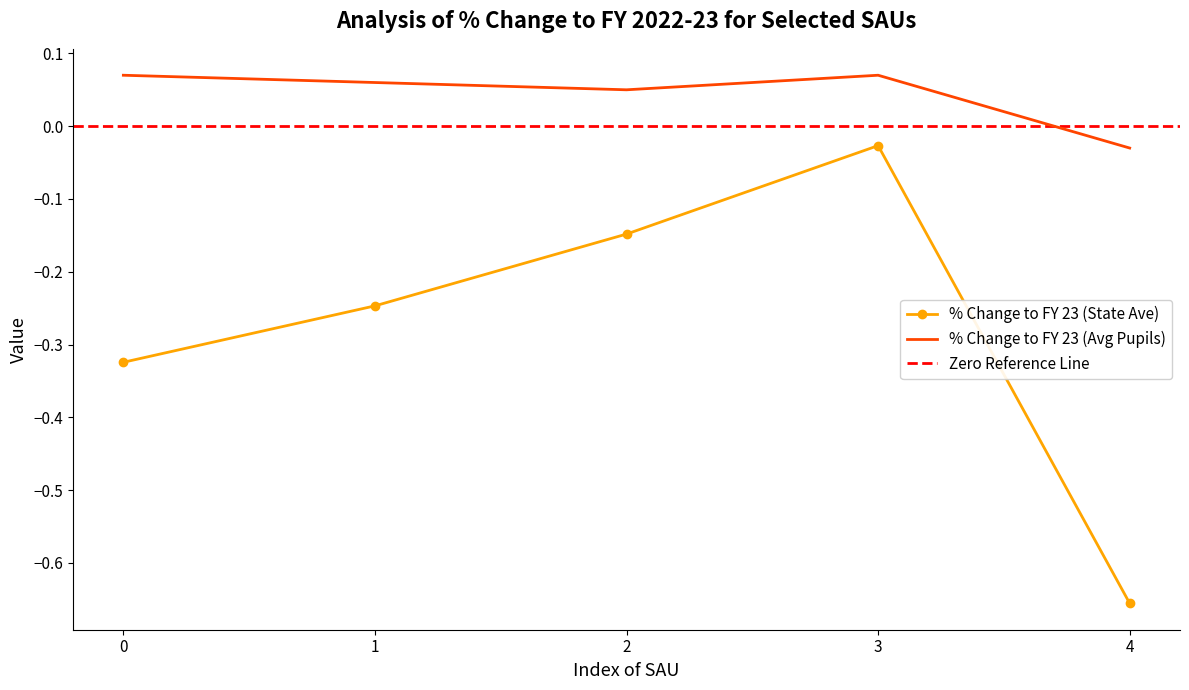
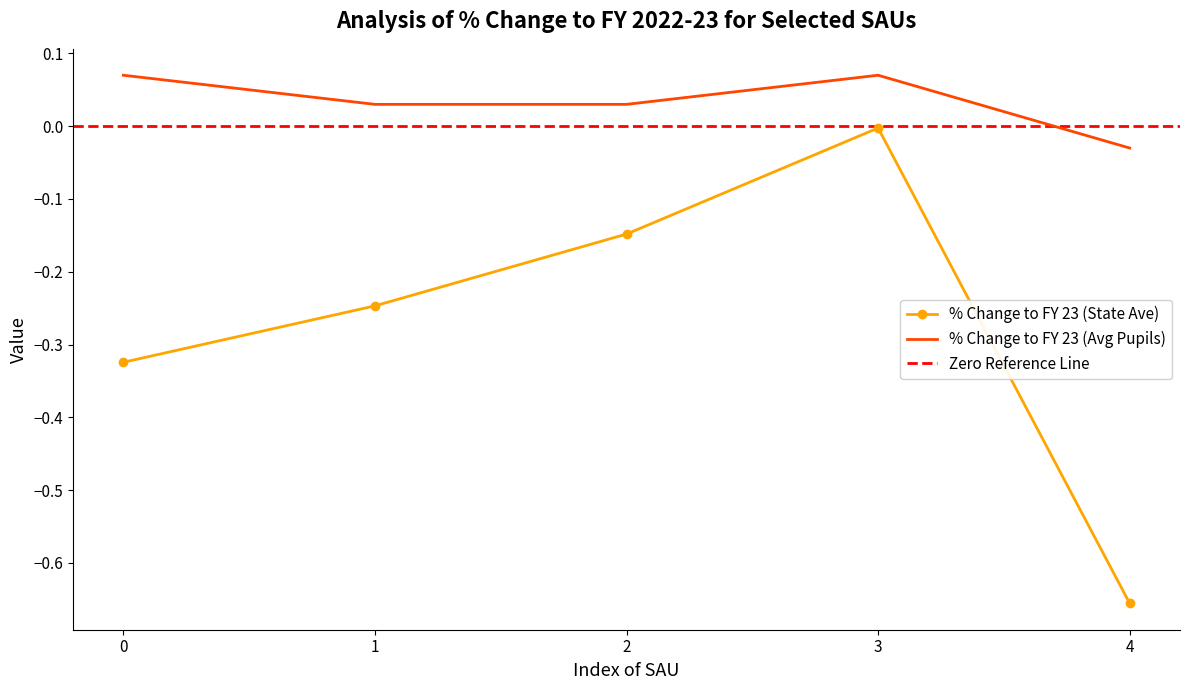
% Change to FY 23 (Avg Pupils), 1: 0.06 -> 0.03
% Change to FY 23 (Avg Pupils), 2: 0.05 -> 0.03
% Change to FY 23 (State Ave), 3: -0.03 -> 0.00
